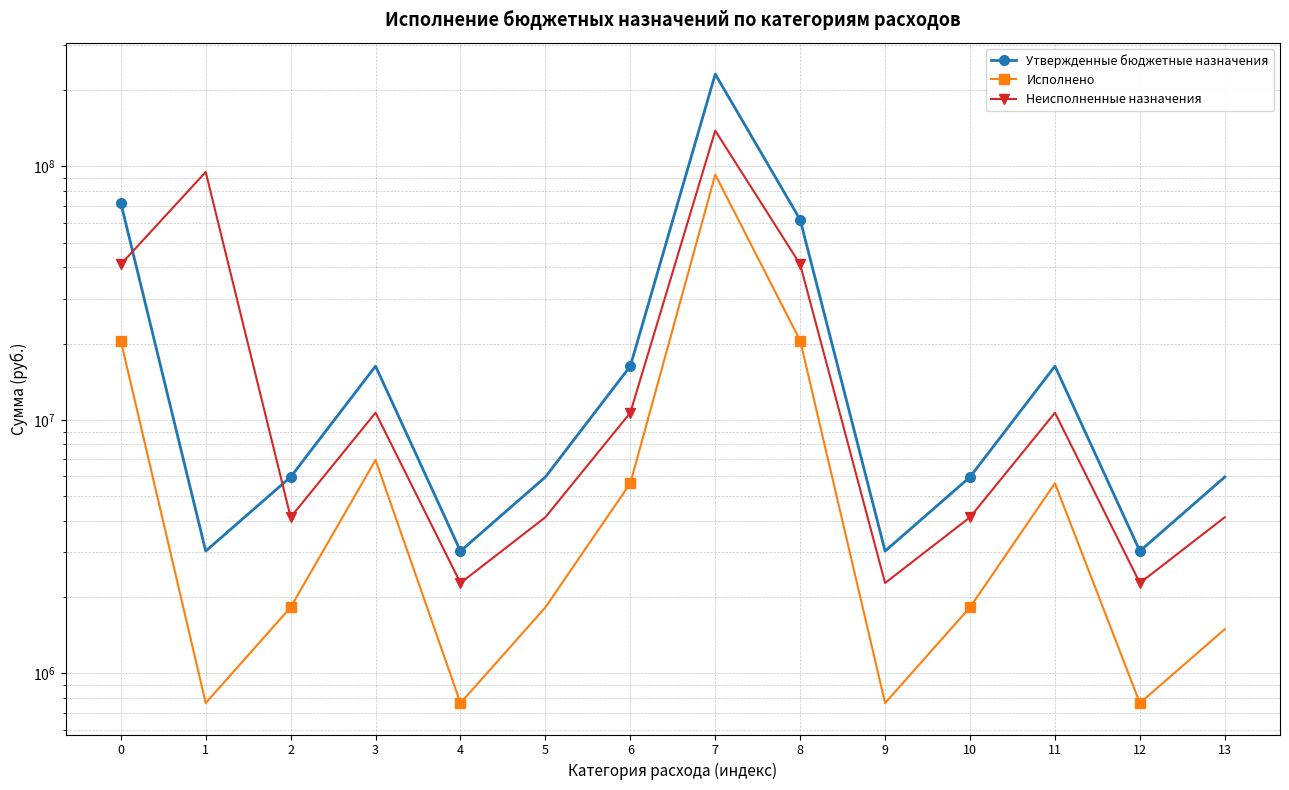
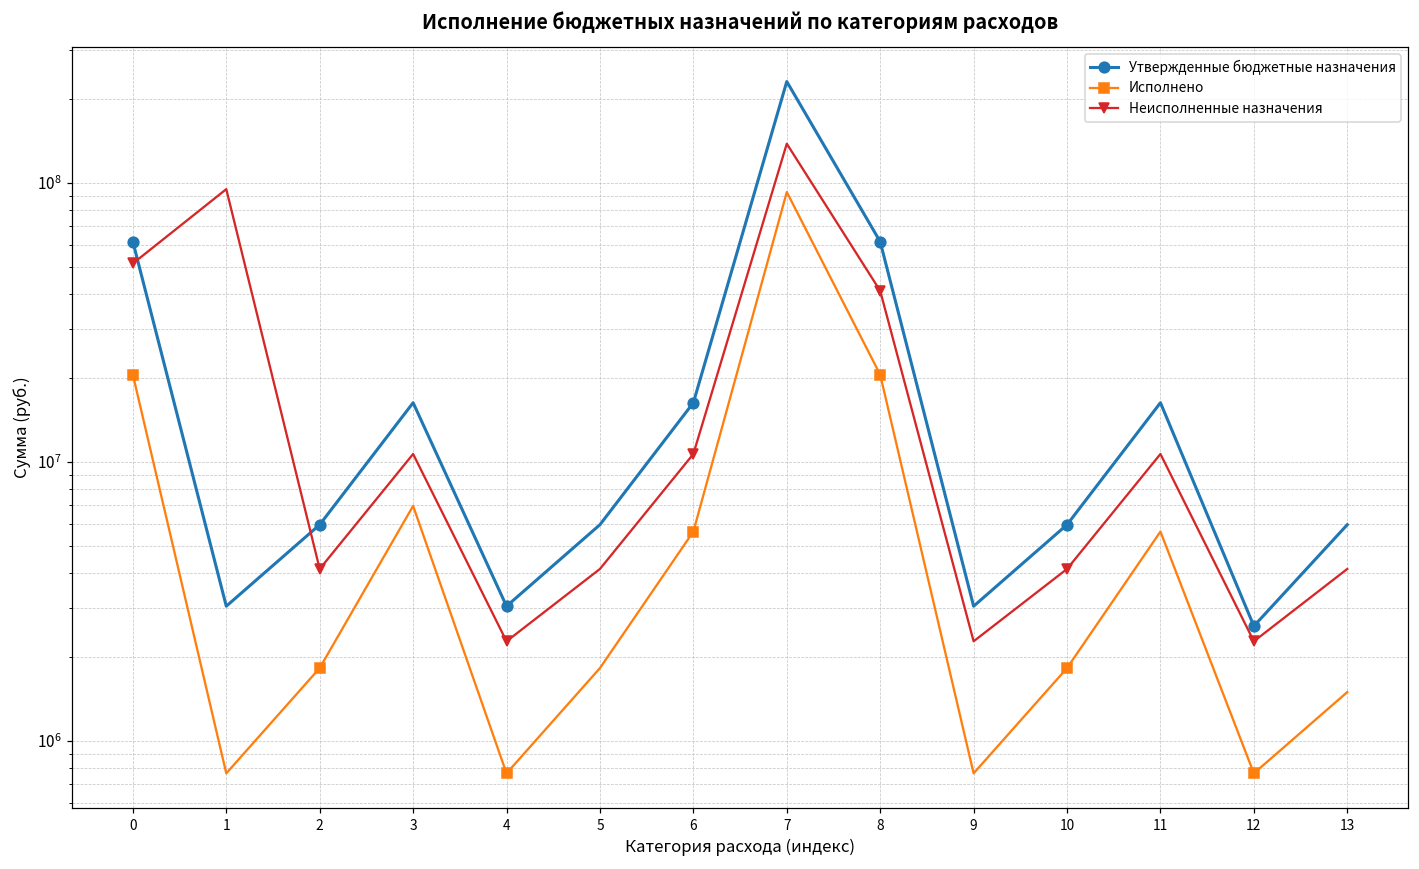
Утвержденные бюджетные назначения, 0: 72000000 -> 62000000
Неисполненные назначения, 0: 41000000 -> 51000000
Утвержденные бюджетные назначения, 12: 3000000 -> 2600000
